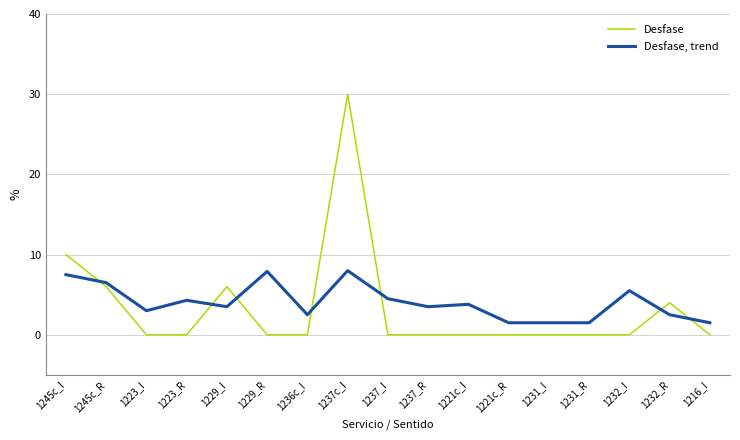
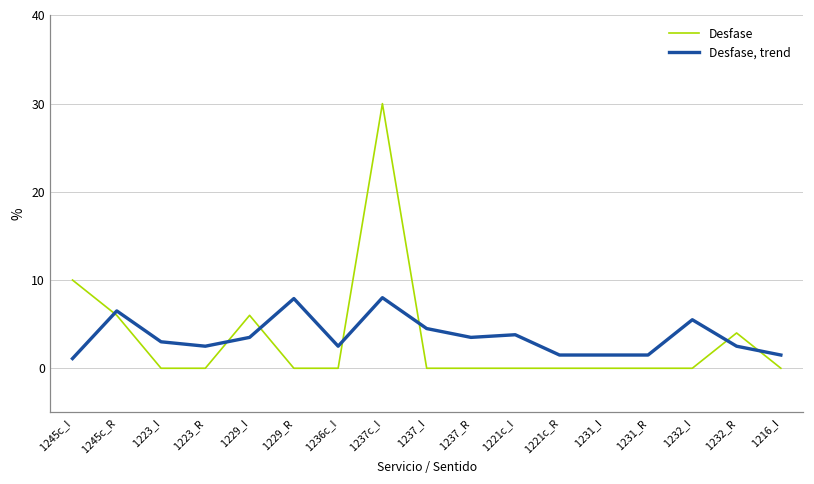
Desfase, trend, 1245c_I: 8 -> 1
Desfase, trend, 1223_R: 4 -> 3
